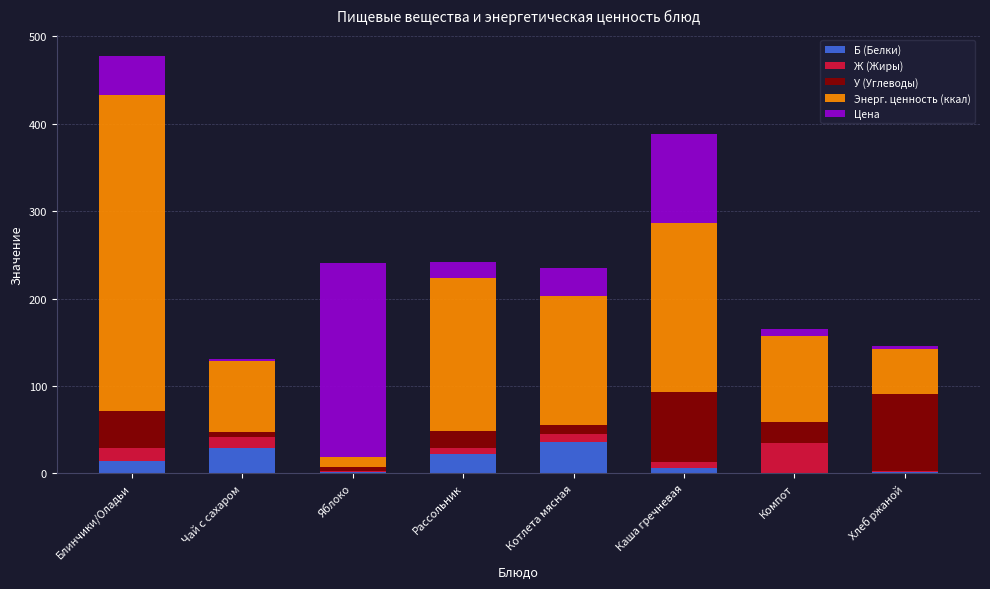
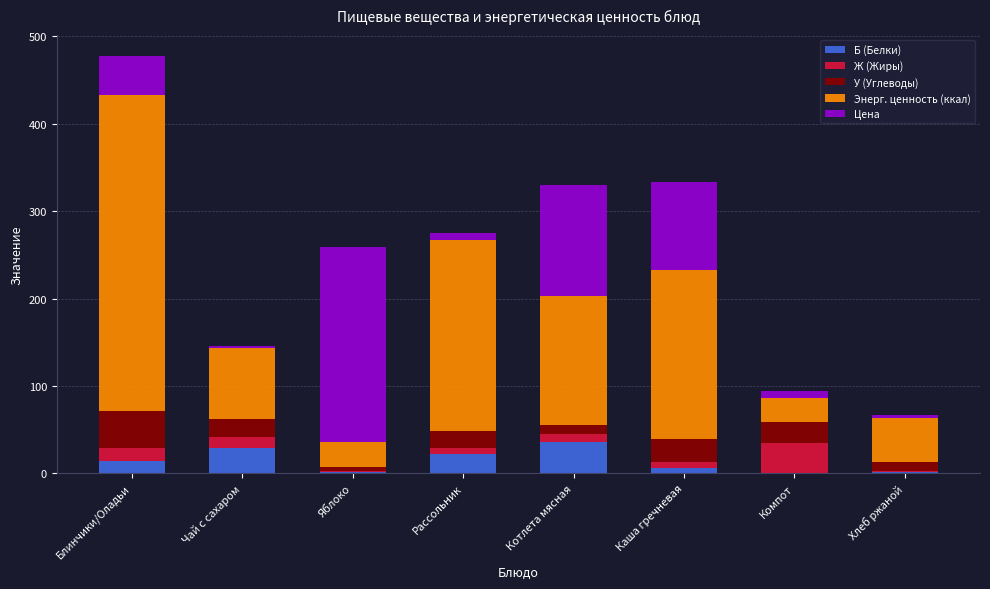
У (Углеводы), Чай с сахаром: 10 -> 20
Энерг. ценность (ккал), Яблоко: 10 -> 30
Энерг. ценность (ккал), Рассольник: 180 -> 220
Цена, Рассольник: 20 -> 10
Цена, Котлета мясная: 30 -> 130
У (Углеводы), Каша гречневая: 80 -> 30
Энерг. ценность (ккал), Компот: 100 -> 30
У (Углеводы), Хлеб ржаной: 90 -> 10
